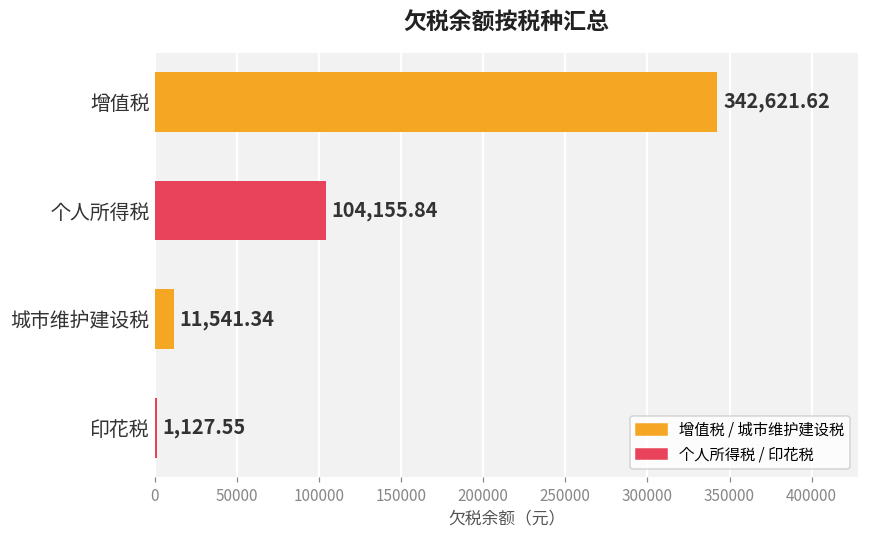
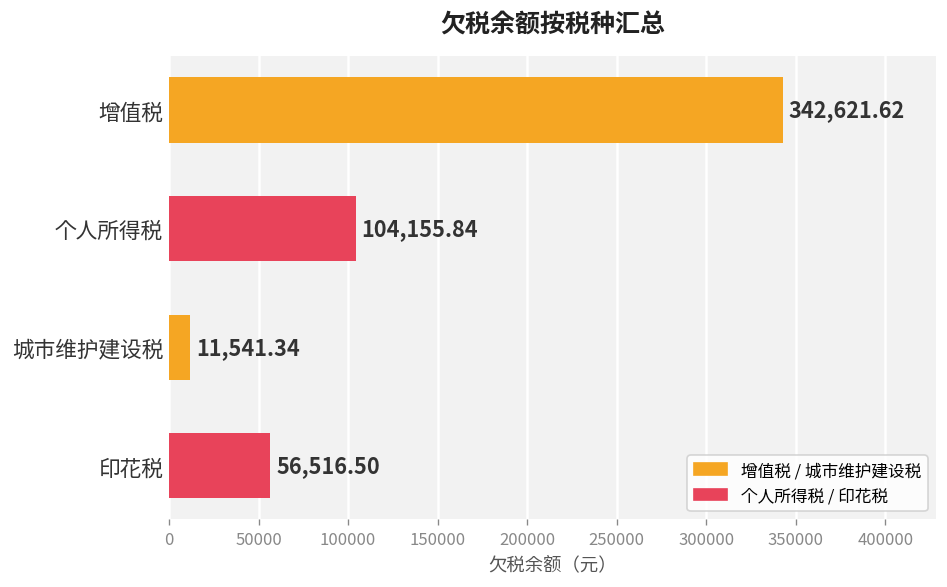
印花税: 1,127.55 -> 56,516.50
